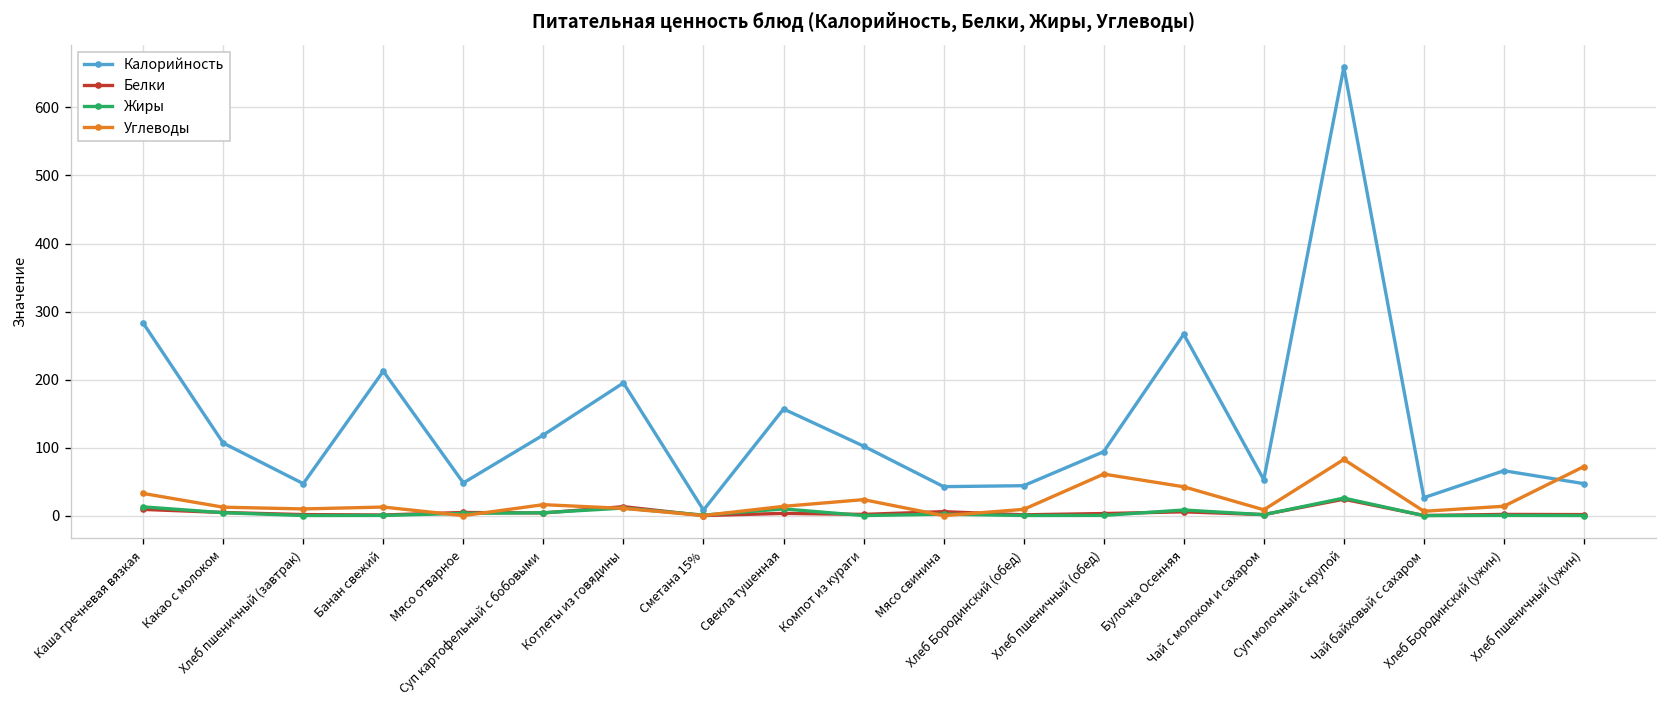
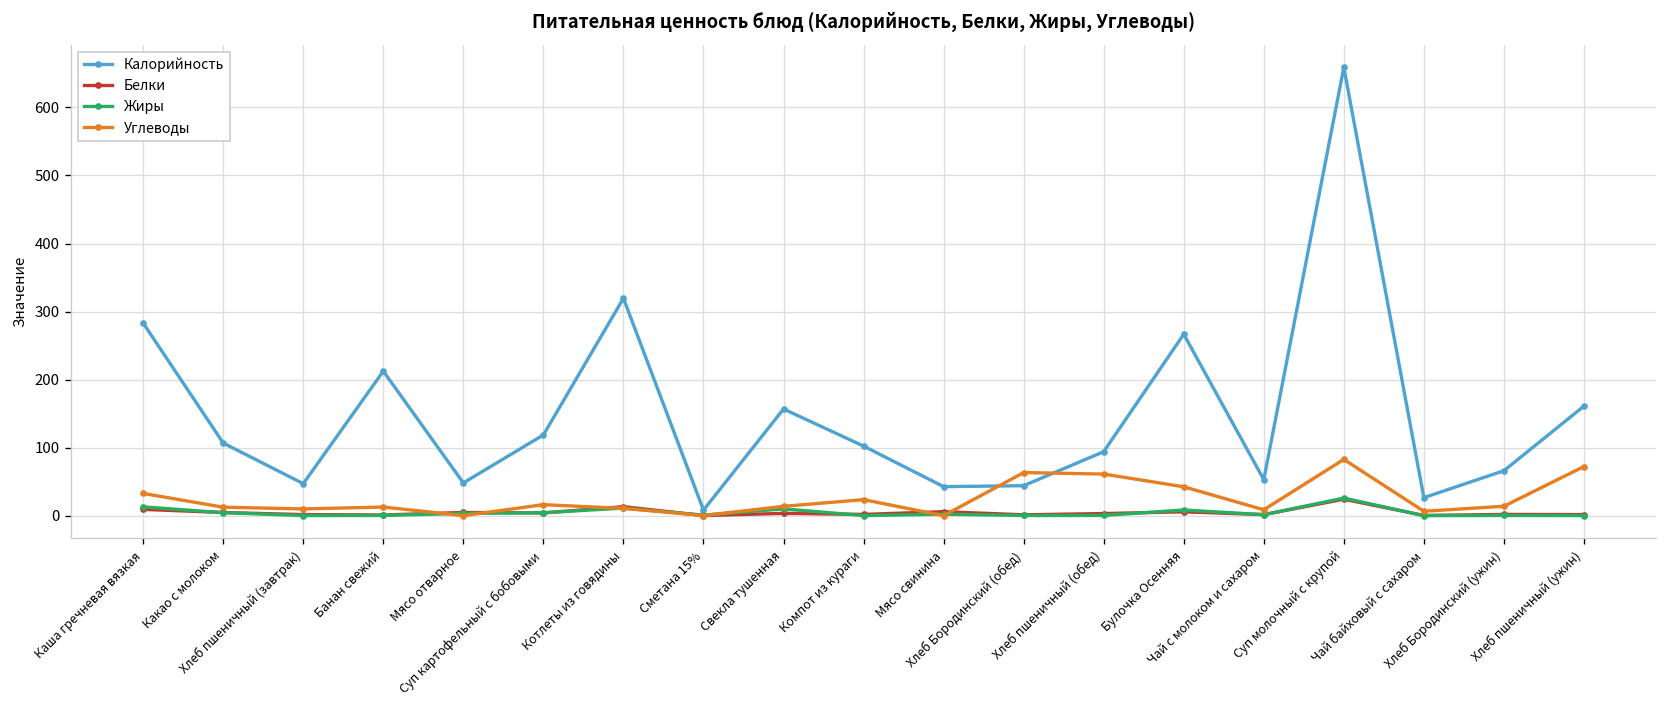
Калорийность, Котлеты из говядины: 200 -> 320
Углеводы, Хлеб Бородинский (обед): 10 -> 60
Калорийность, Хлеб пшеничный (ужин): 50 -> 160
